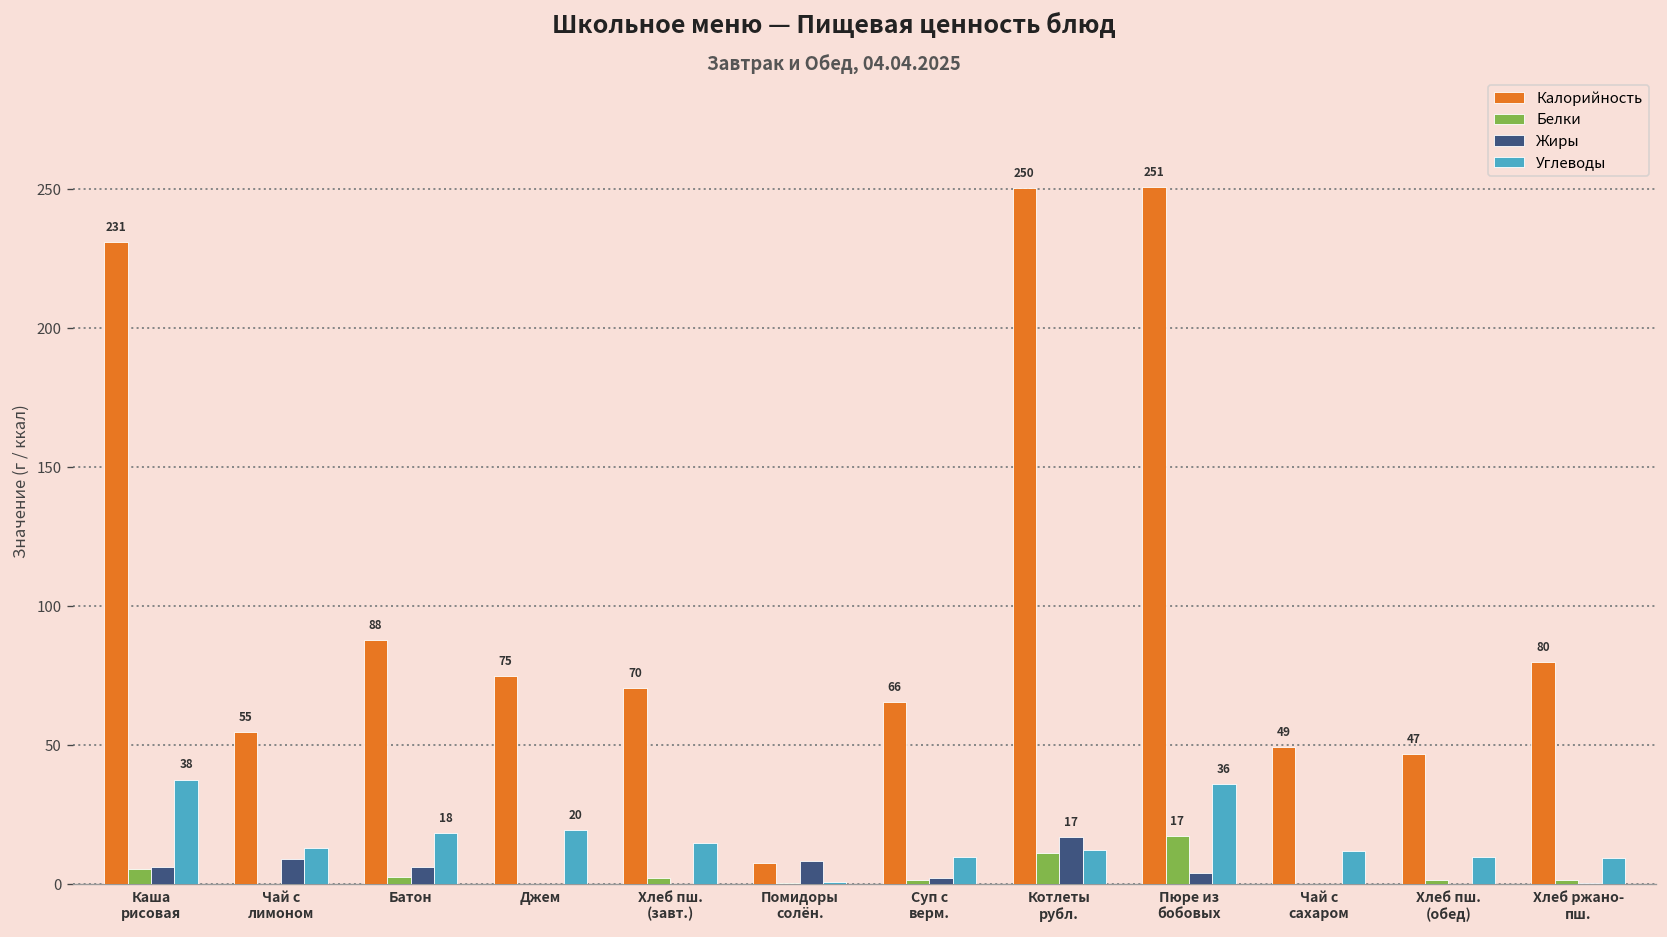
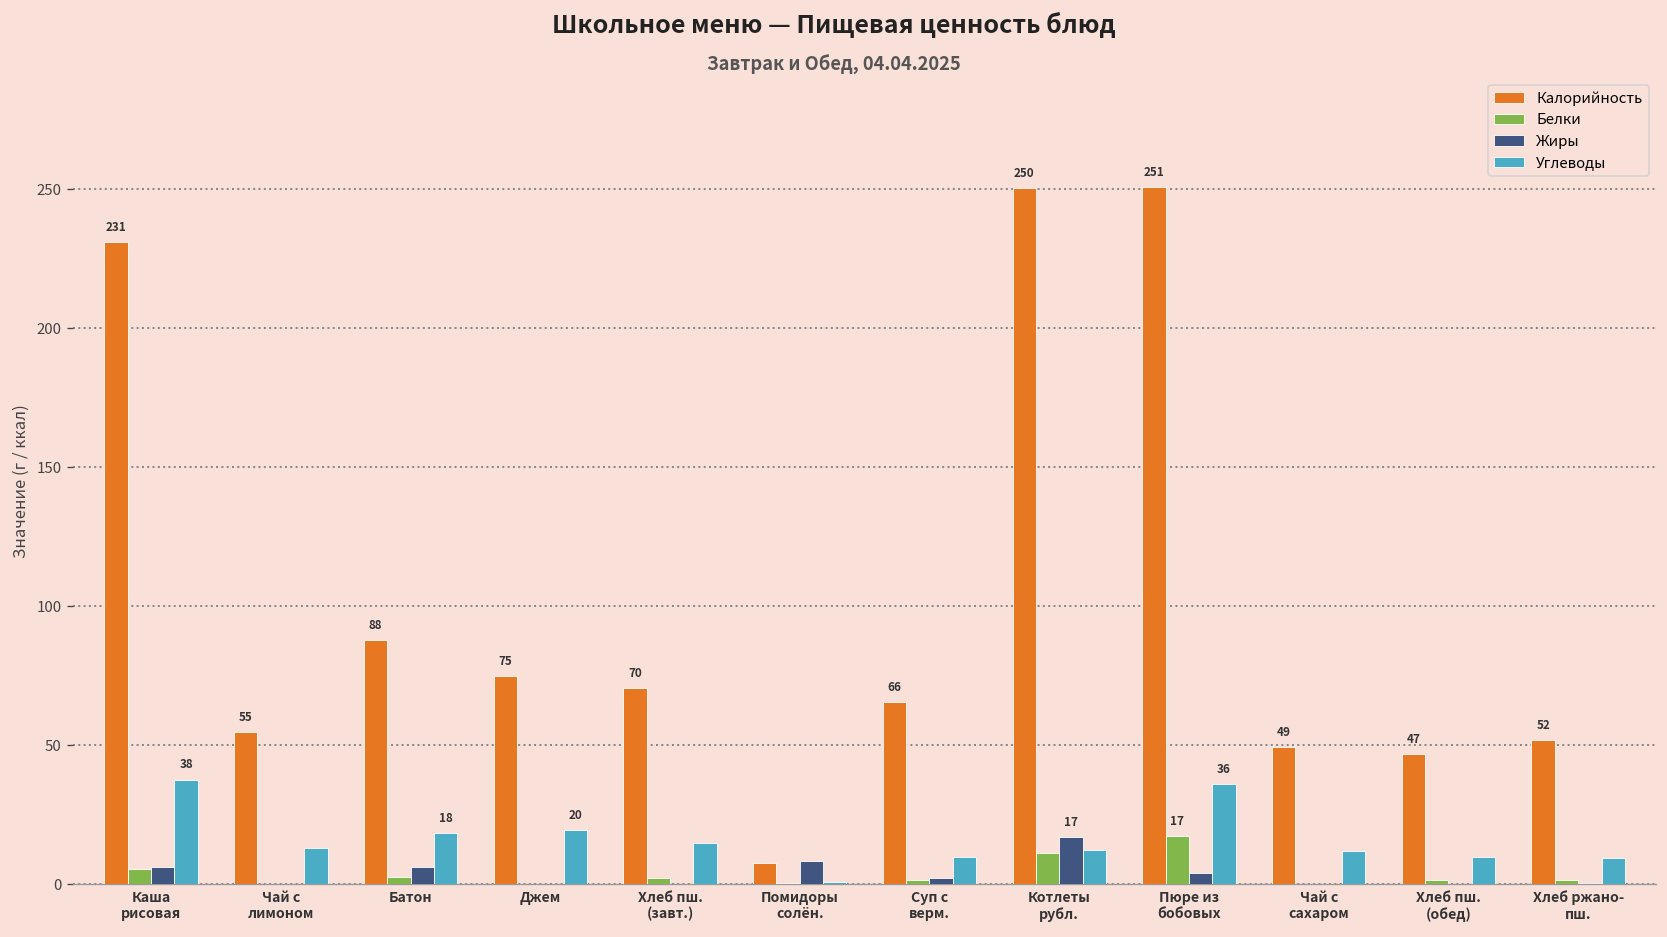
Жиры, Чай с лимоном: 9 -> 0
Калорийность, Хлеб ржано- пш.: 80 -> 52
